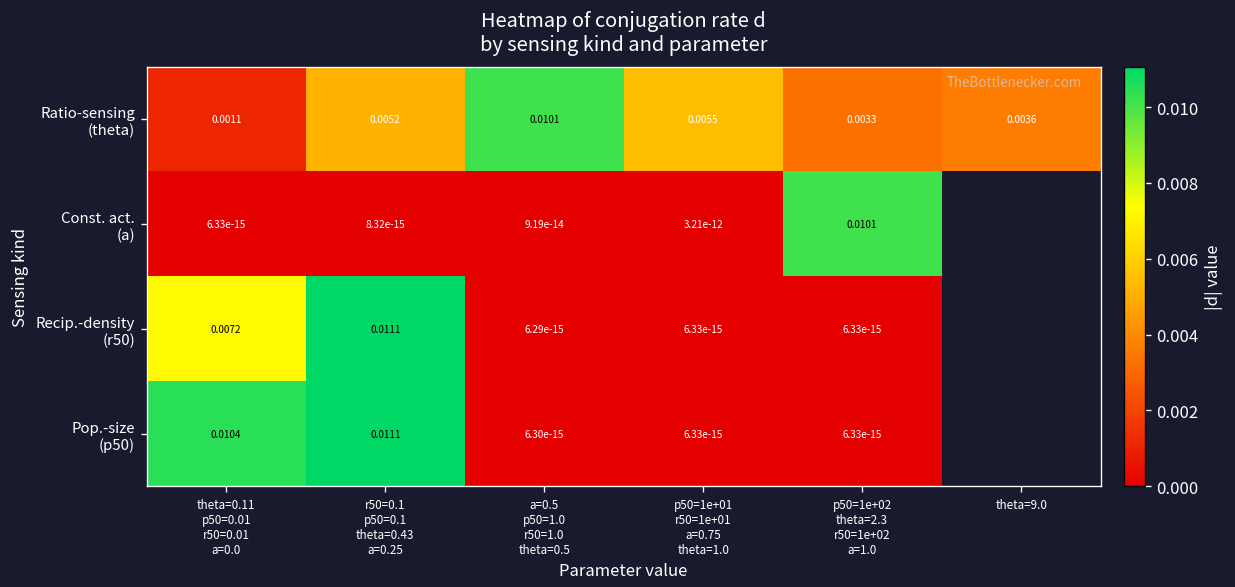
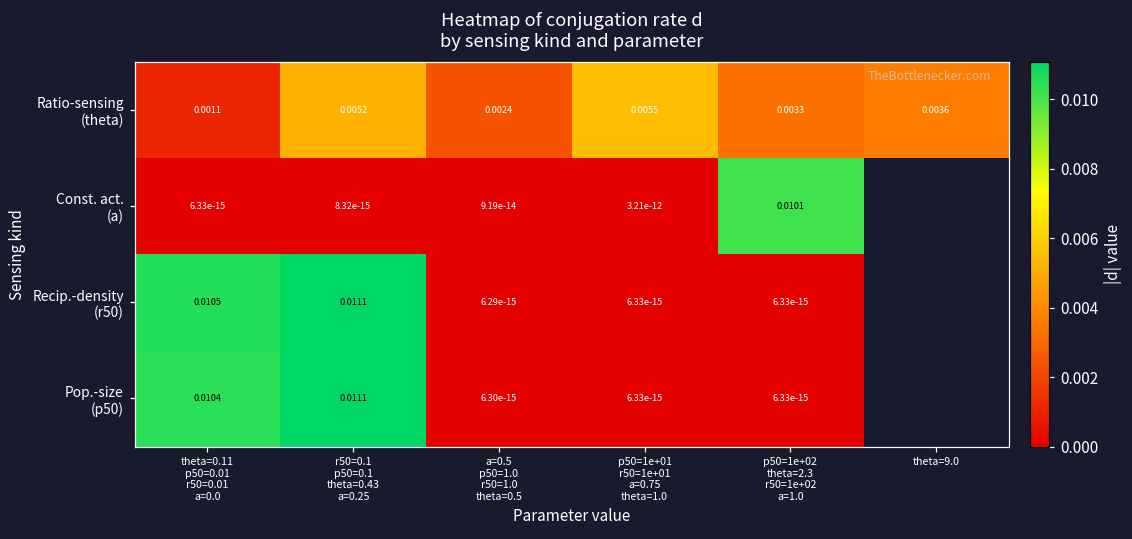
Ratio-sensing (theta), a=0.5 p50=1.0 r50=1.0 theta=0.5: 0.0101 -> 0.0024
Recip.-density (r50), theta=0.11 p50=0.01 r50=0.01 a=0.0: 0.0072 -> 0.0105
